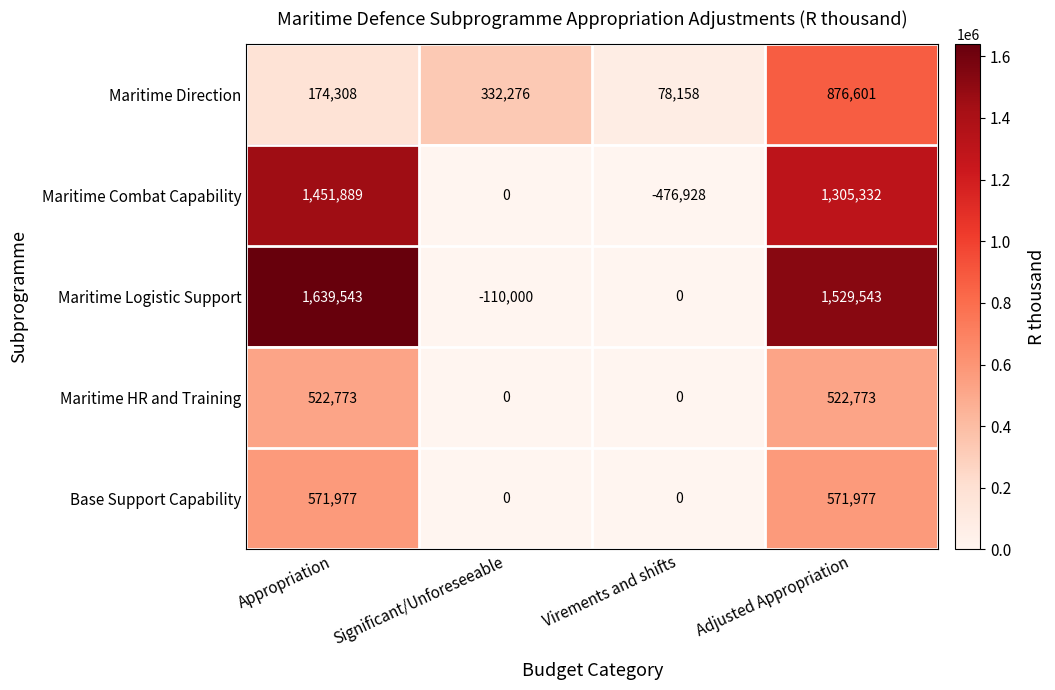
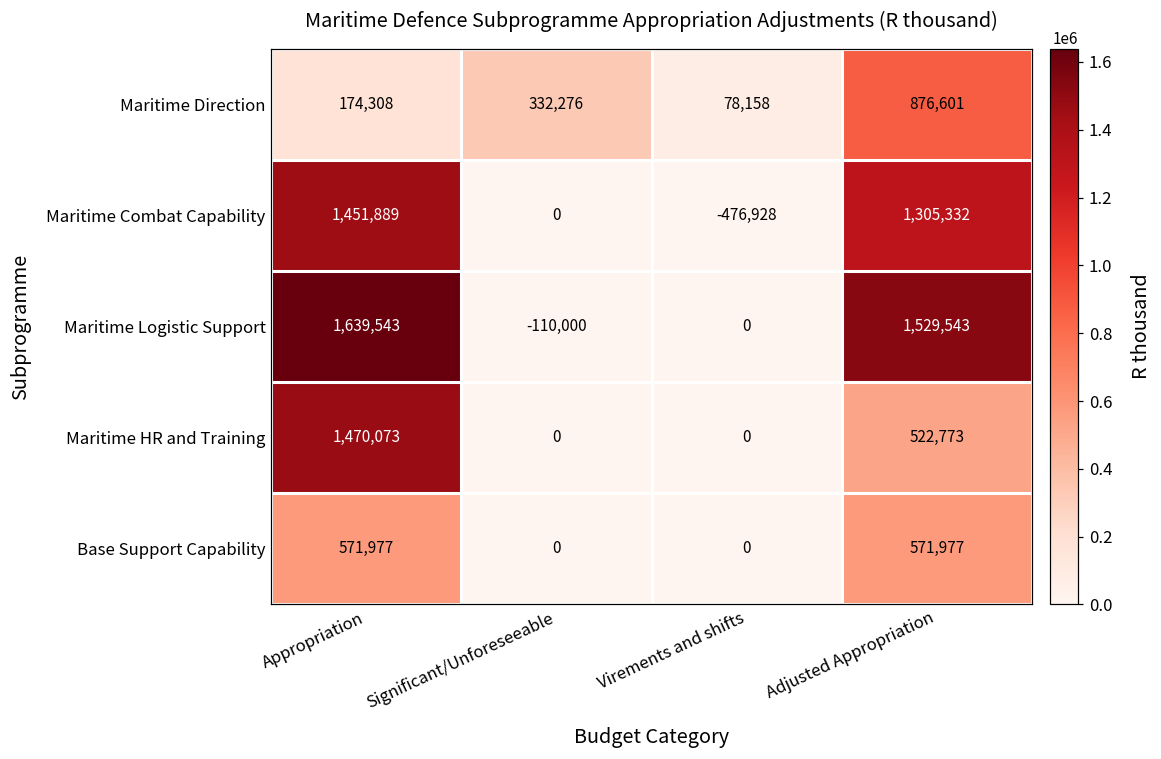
Maritime HR and Training, Appropriation: 522,773 -> 1,470,073
